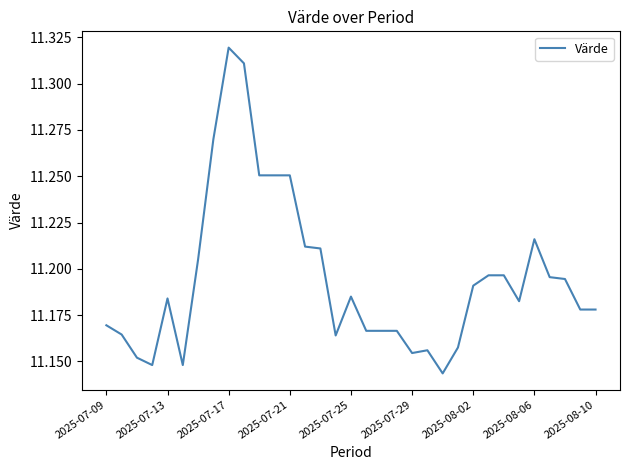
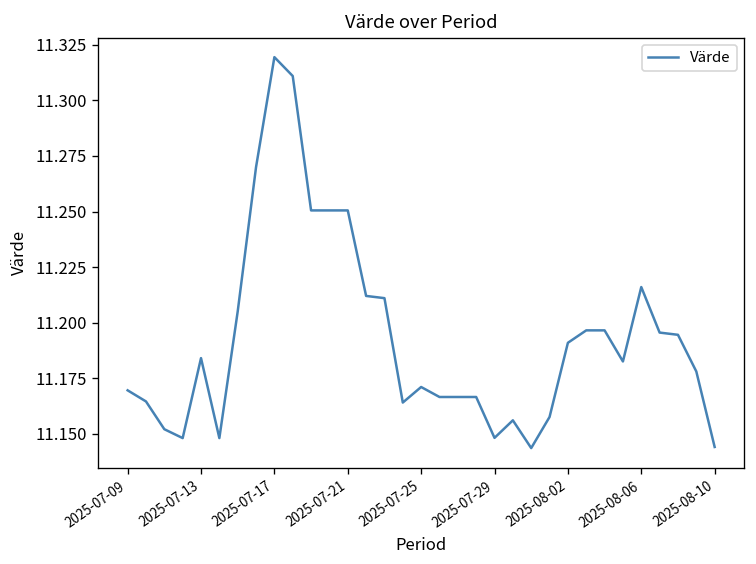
2025-07-25: 11.185 -> 11.171
2025-07-29: 11.155 -> 11.148
2025-08-10: 11.178 -> 11.144
